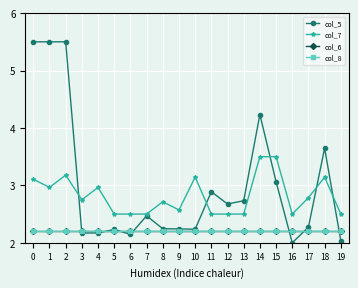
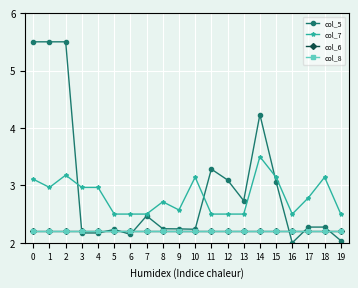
col_7, 3: 2.7 -> 3.0
col_5, 11: 2.9 -> 3.3
col_5, 12: 2.7 -> 3.1
col_7, 15: 3.5 -> 3.1
col_5, 18: 3.6 -> 2.3
